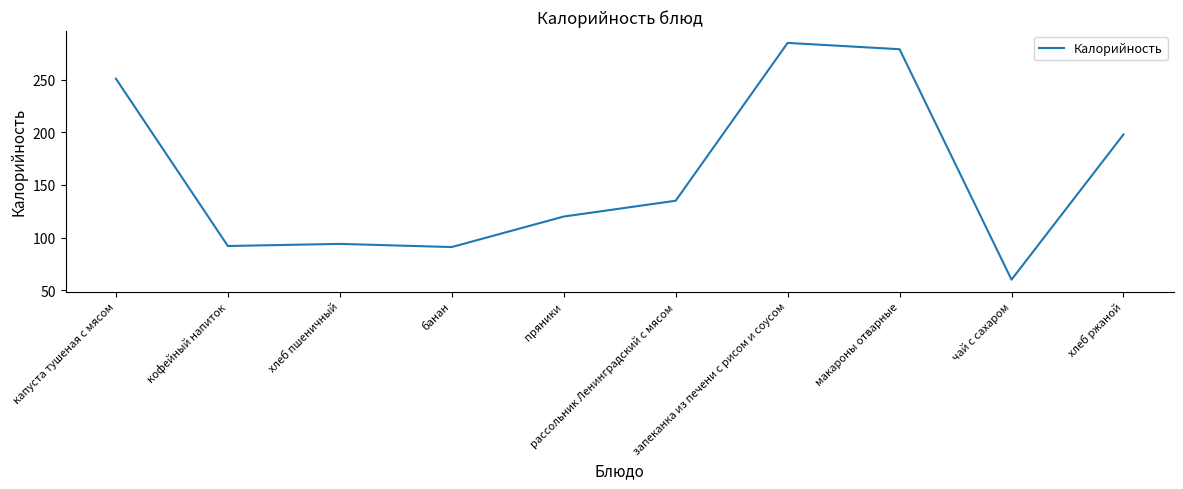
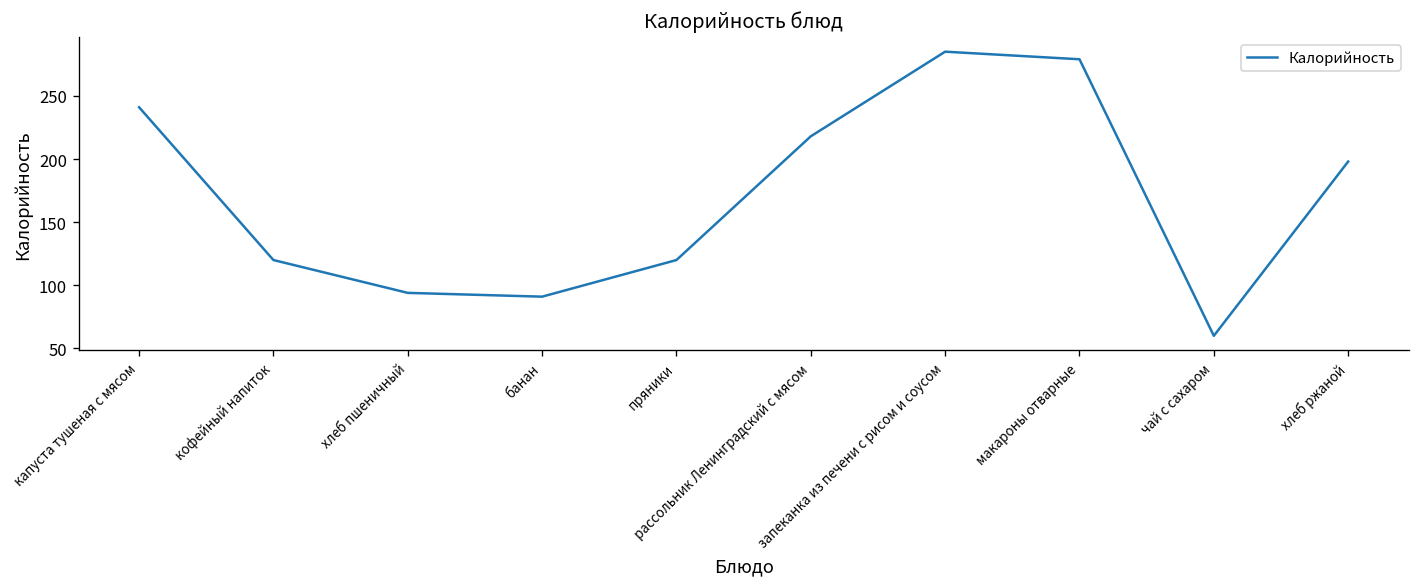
капуста тушеная с мясом: 251 -> 241
кофейный напиток: 92 -> 120
рассольник Ленинградский с мясом: 135 -> 218
